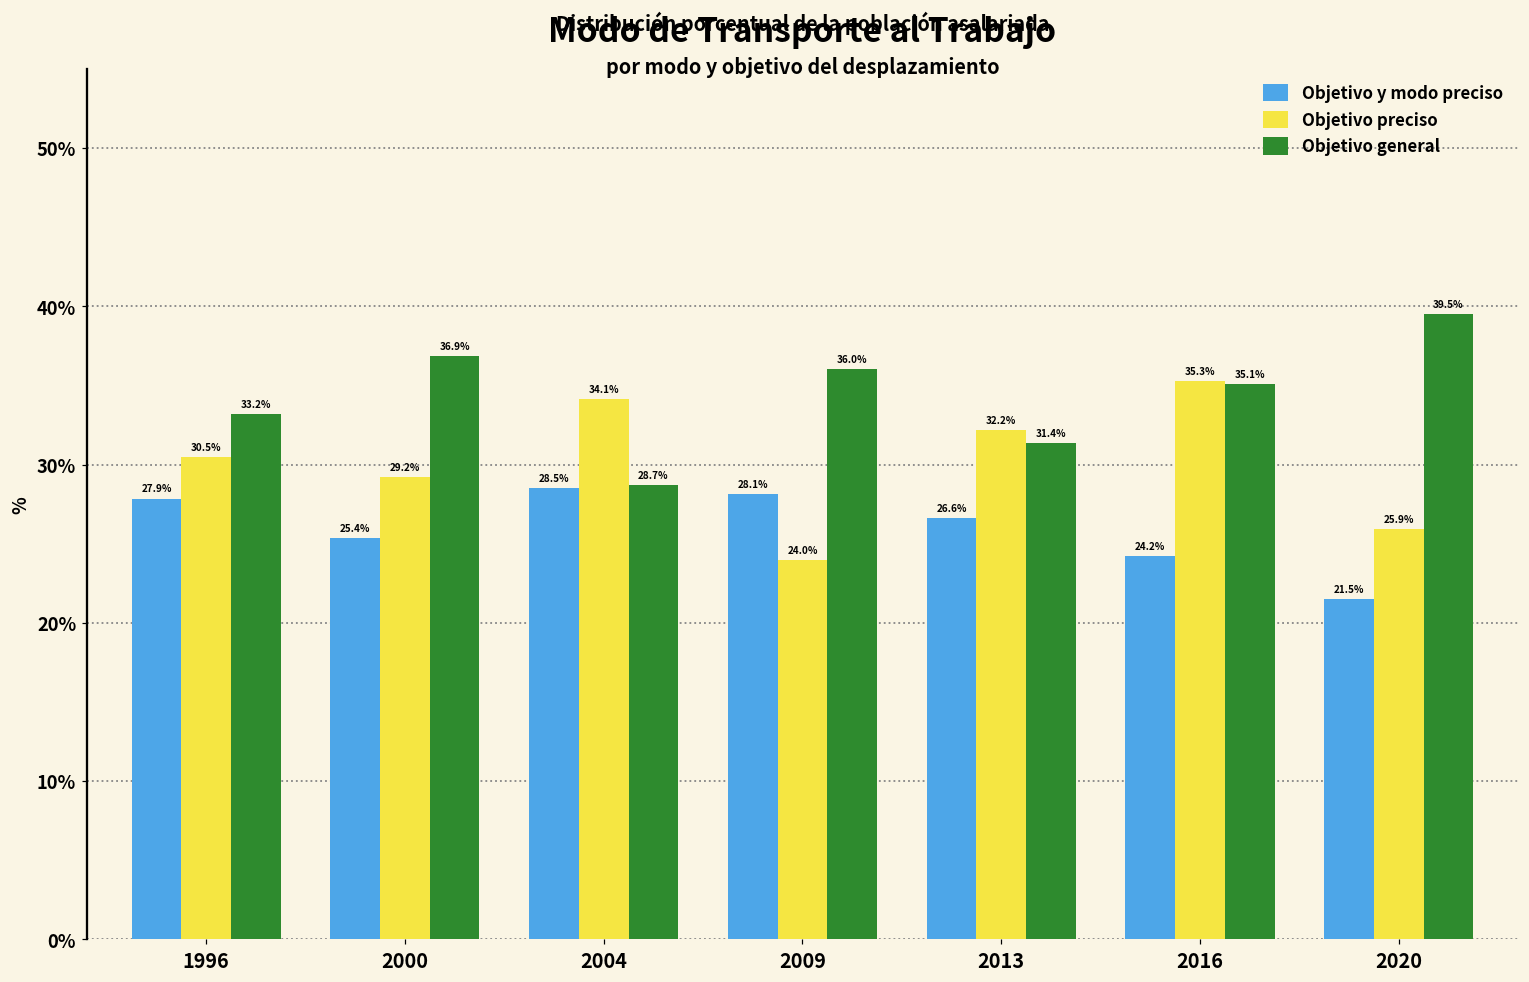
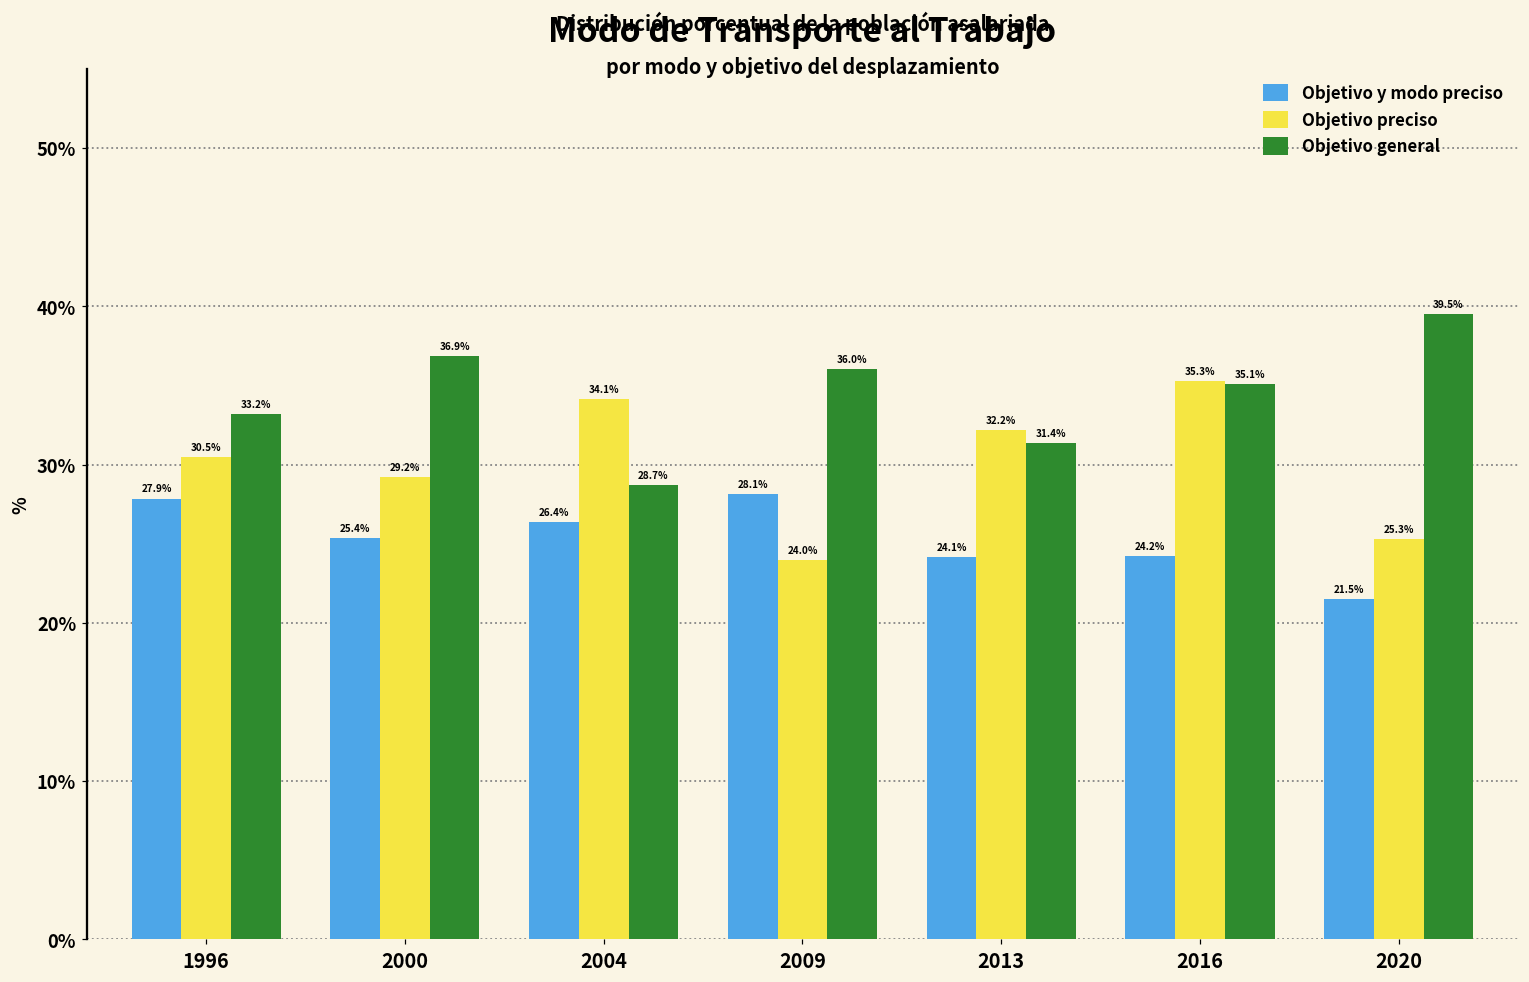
Objetivo y modo preciso, 2004: 28.5% -> 26.4%
Objetivo y modo preciso, 2013: 26.6% -> 24.1%
Objetivo preciso, 2020: 25.9% -> 25.3%
